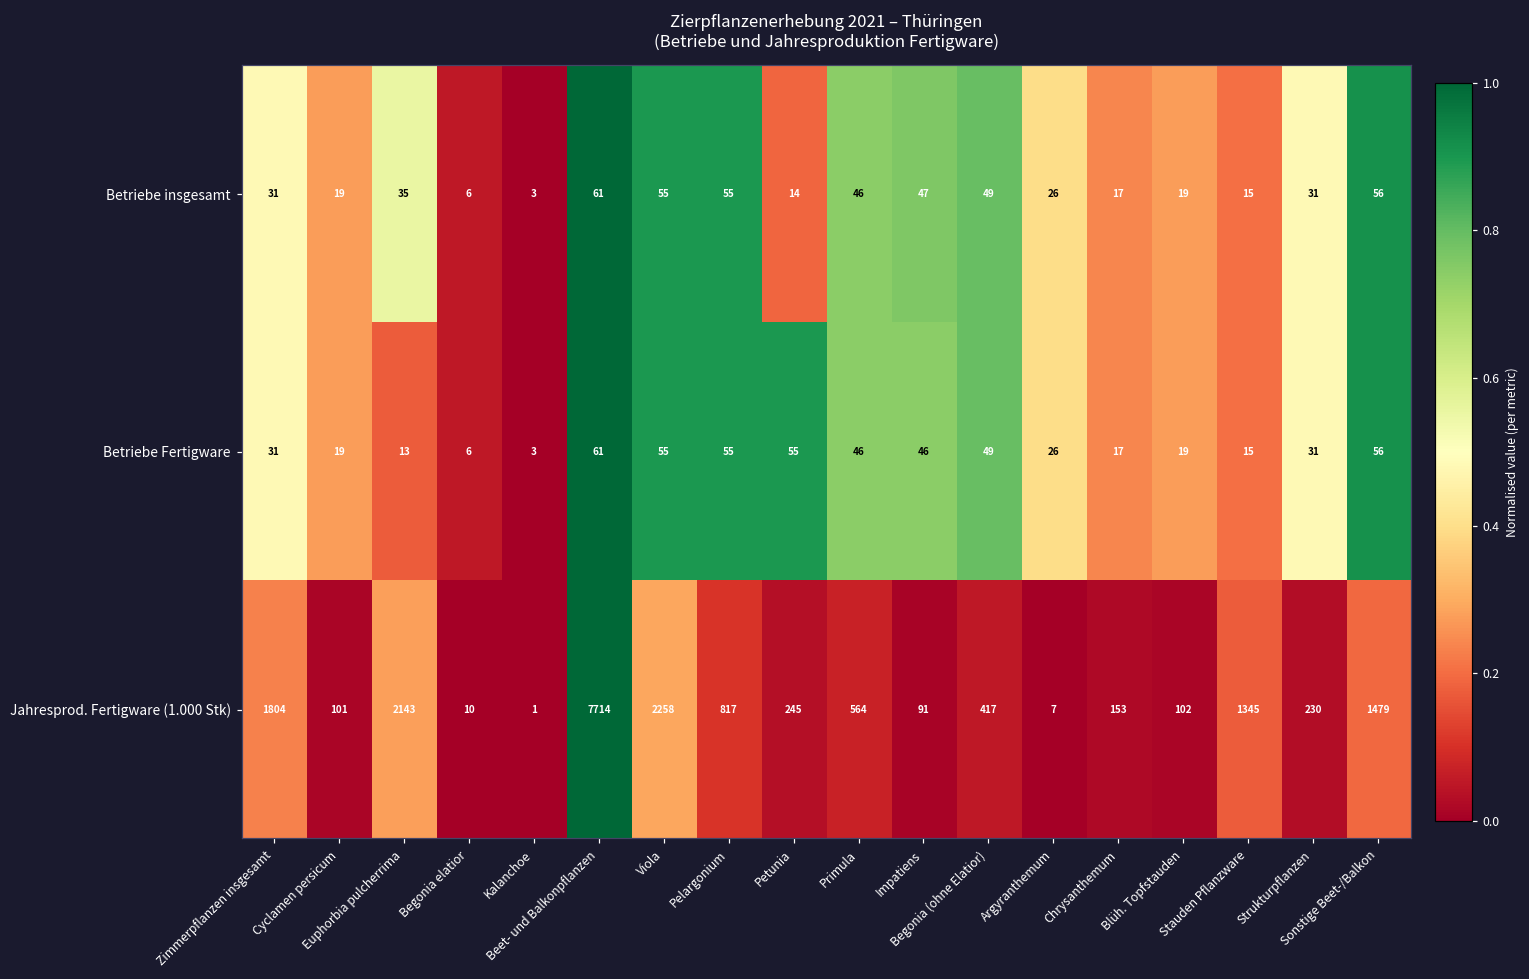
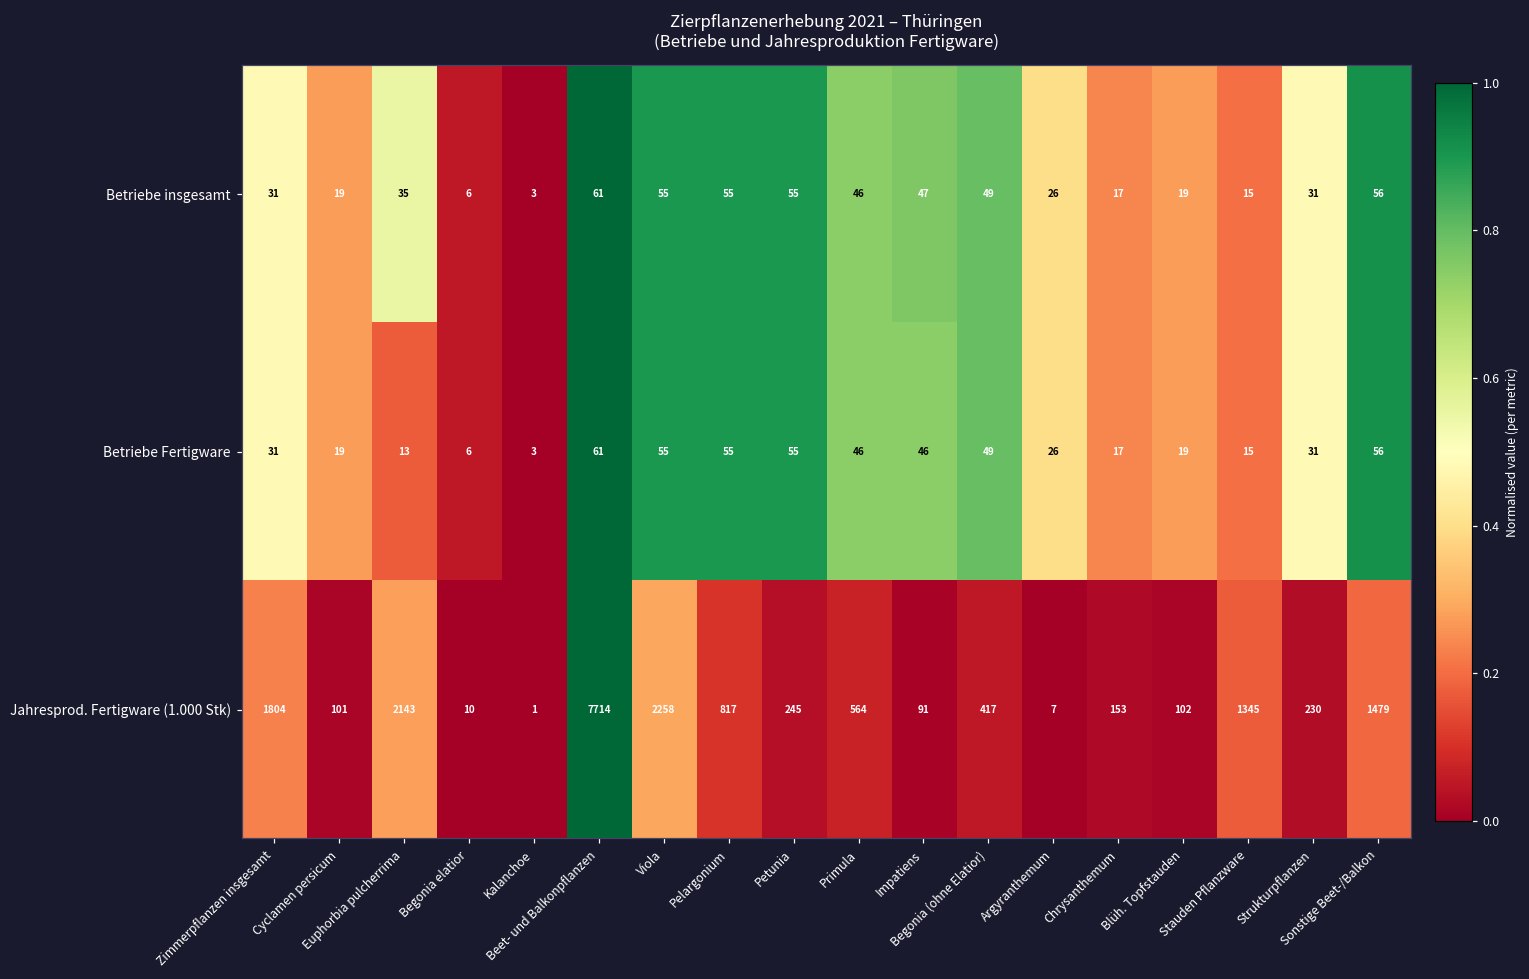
Betriebe insgesamt, Petunia: 14 -> 55
